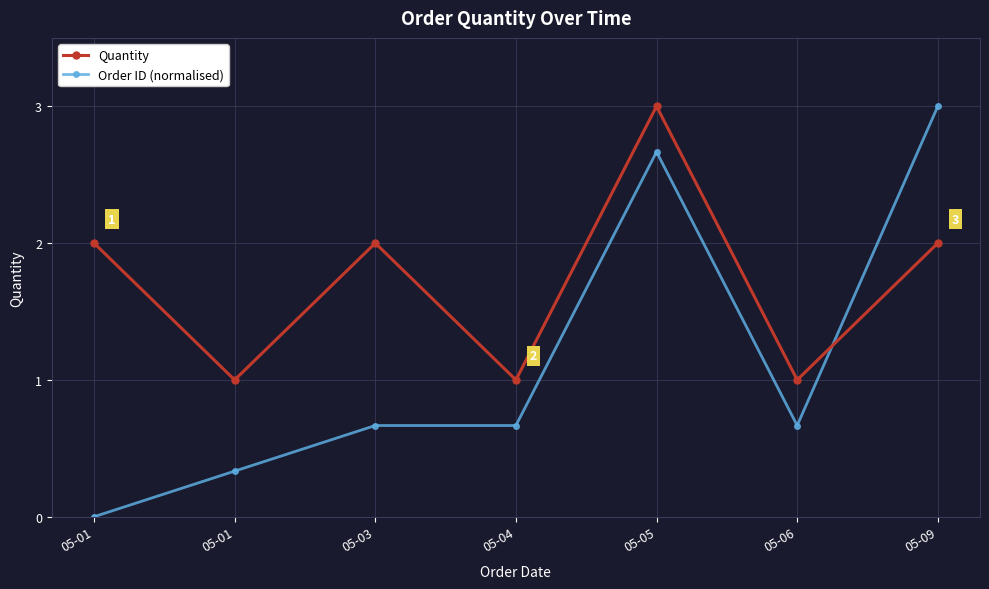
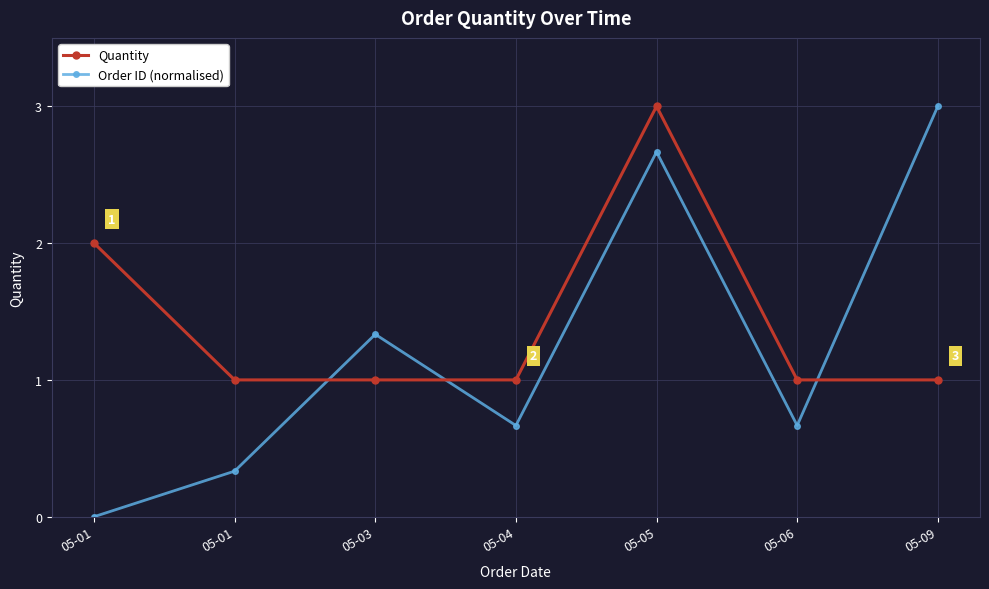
Quantity, 05-03: 2 -> 1
Order ID (normalised), 05-03: 0.67 -> 1.33
Quantity, 05-09: 2 -> 1
